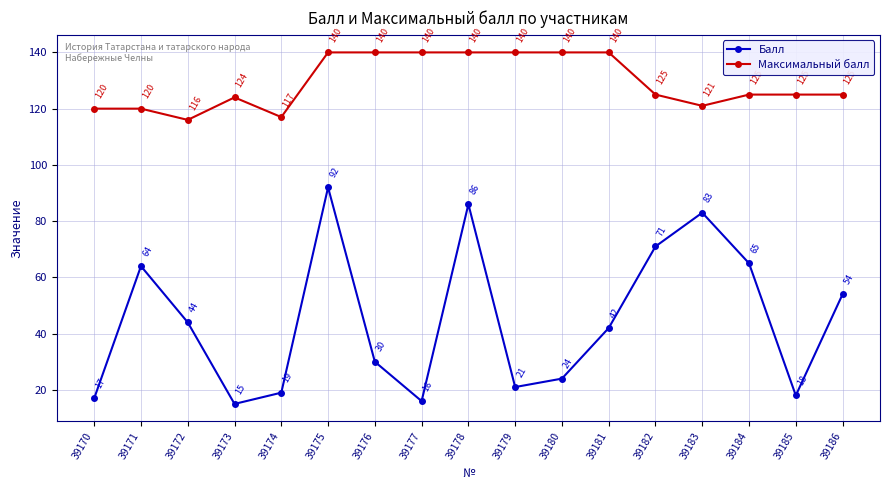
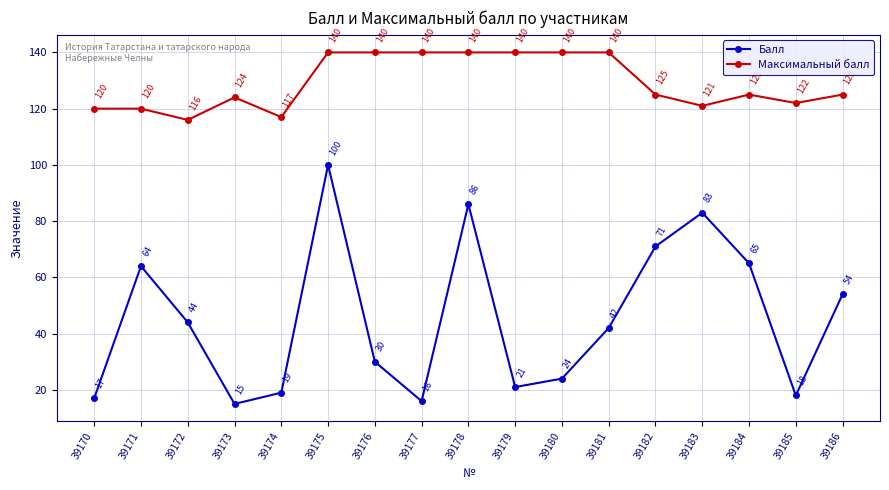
Балл, 39175: 92 -> 100
Максимальный балл, 39185: 125 -> 122
